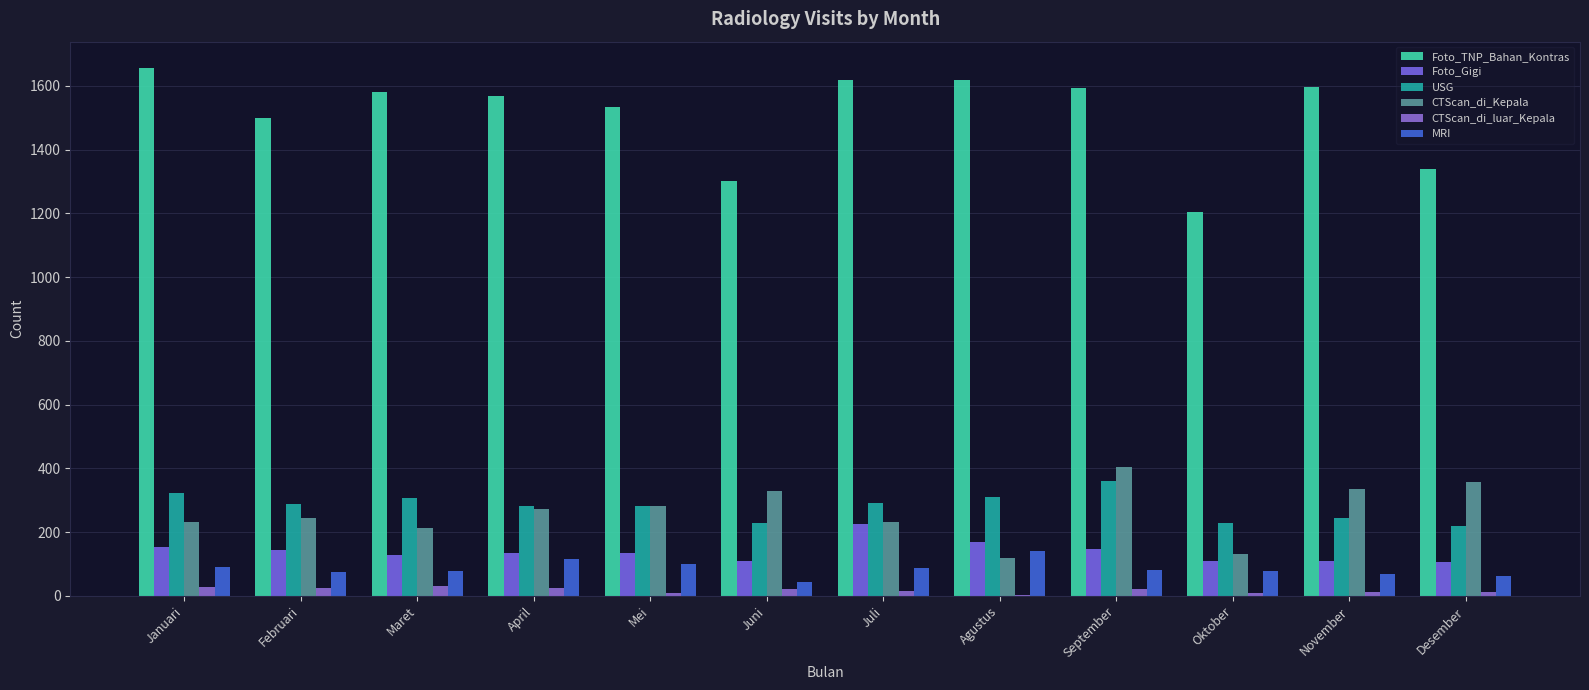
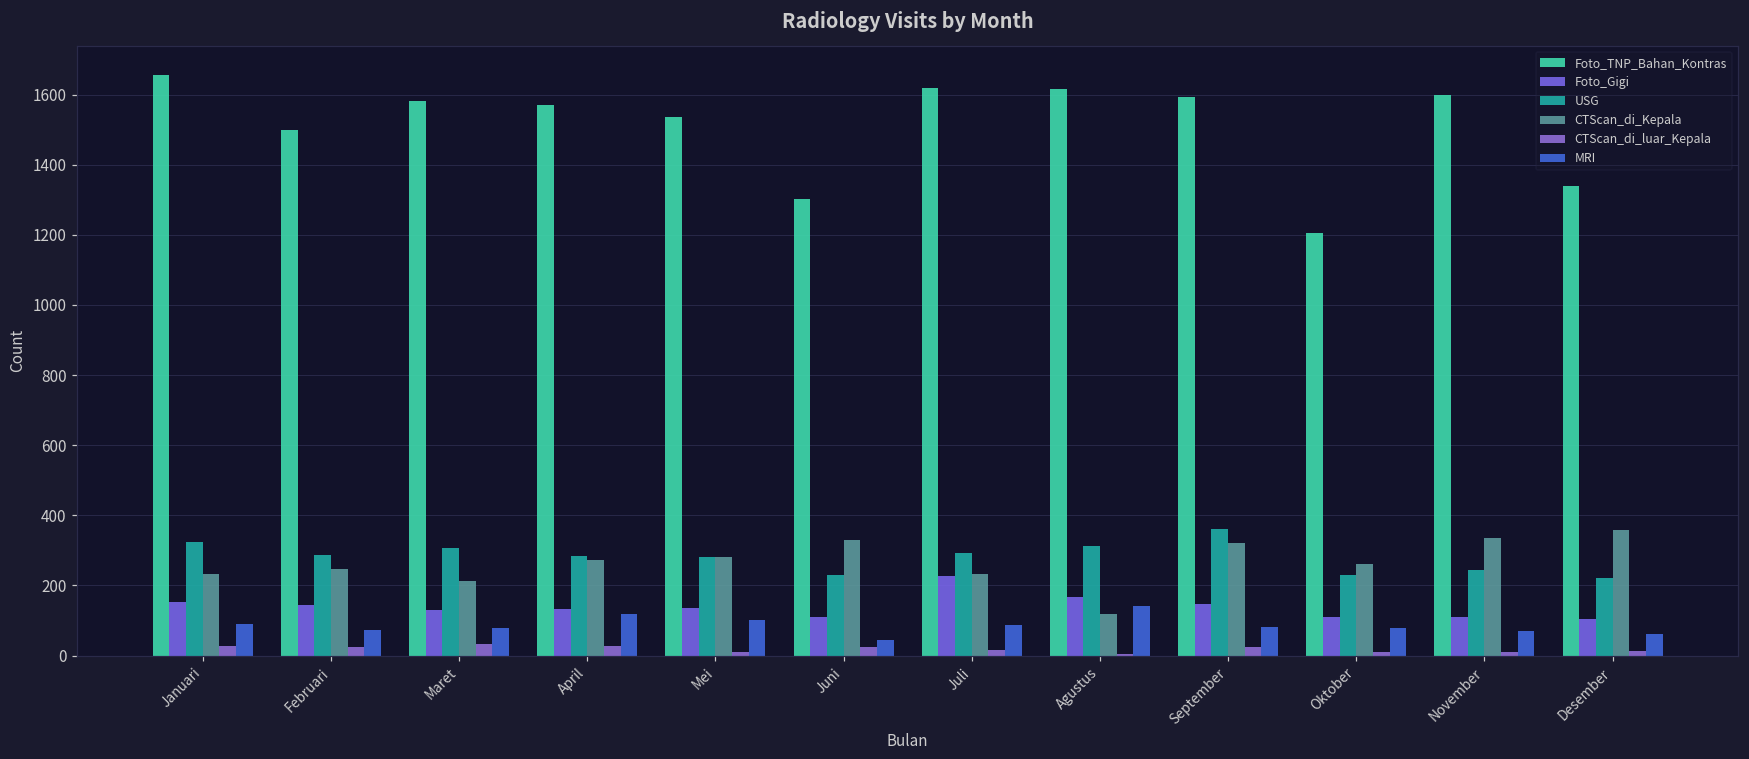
CTScan_di_Kepala, September: 400 -> 320
CTScan_di_Kepala, Oktober: 130 -> 260
